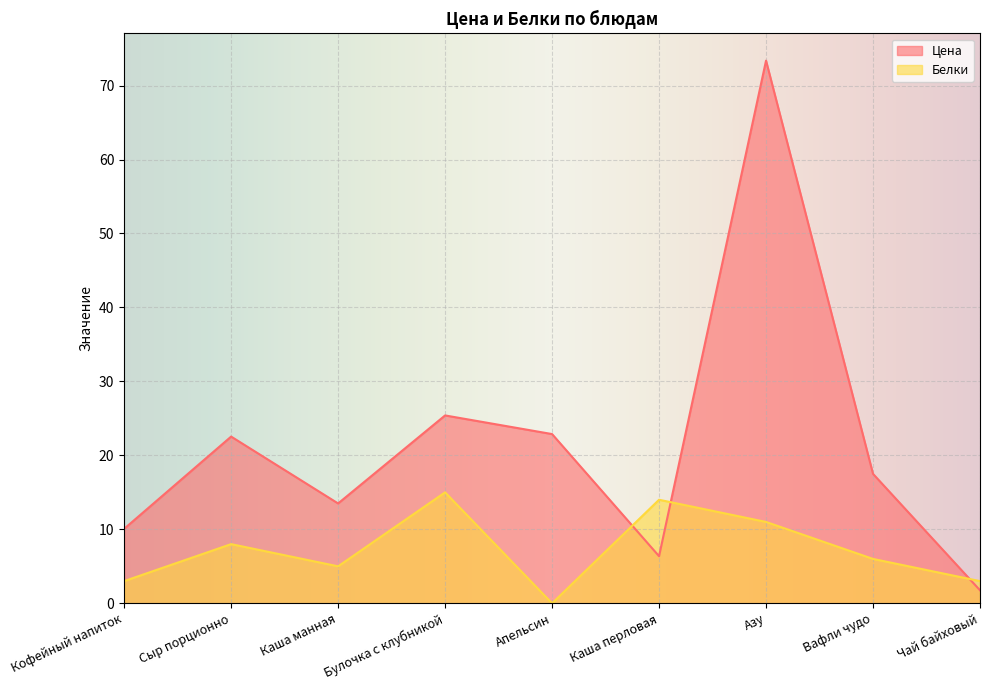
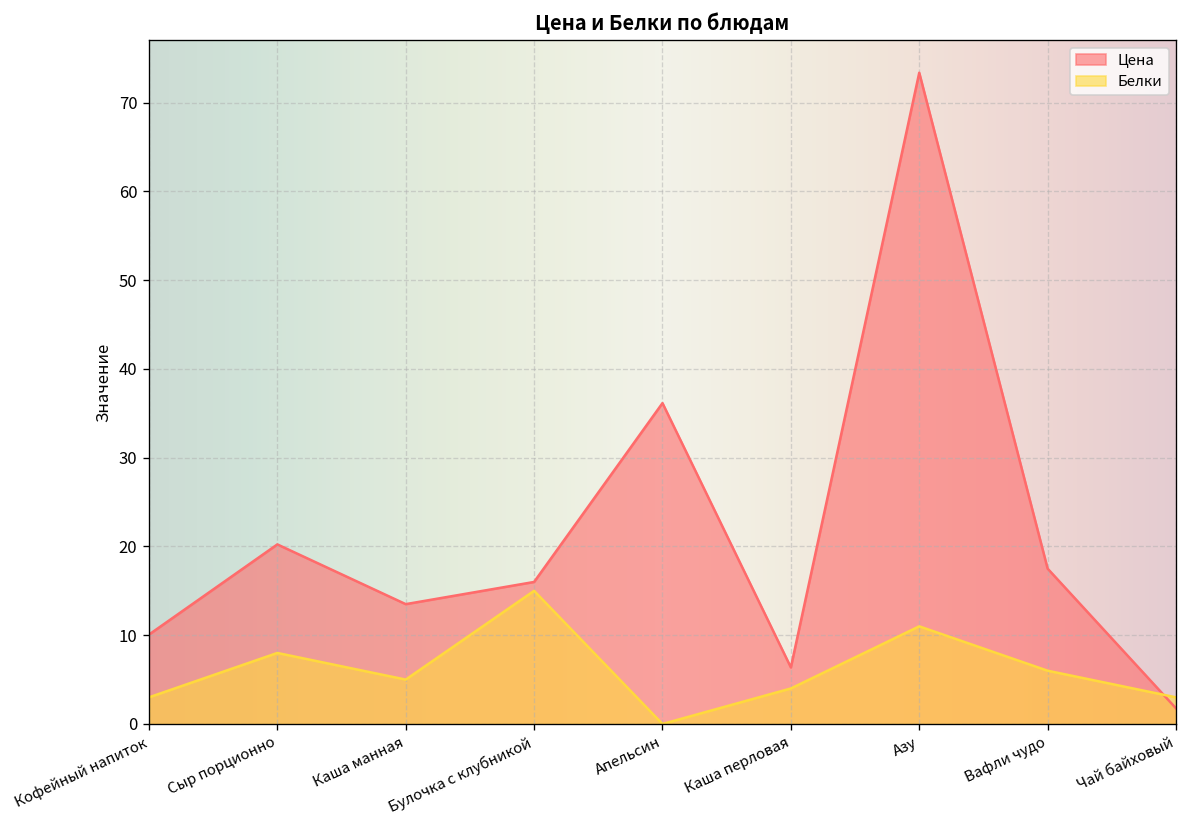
Цена, Сыр порционно: 23 -> 20
Цена, Булочка с клубникой: 25 -> 16
Цена, Апельсин: 23 -> 36
Белки, Каша перловая: 14 -> 4
